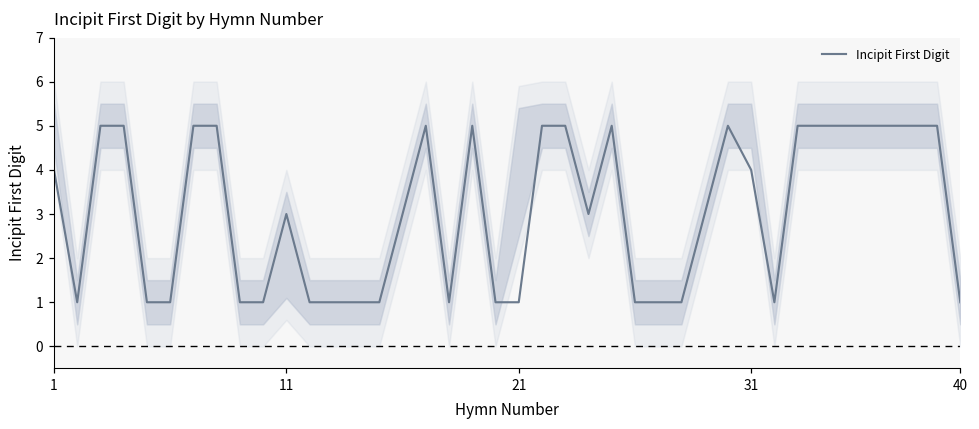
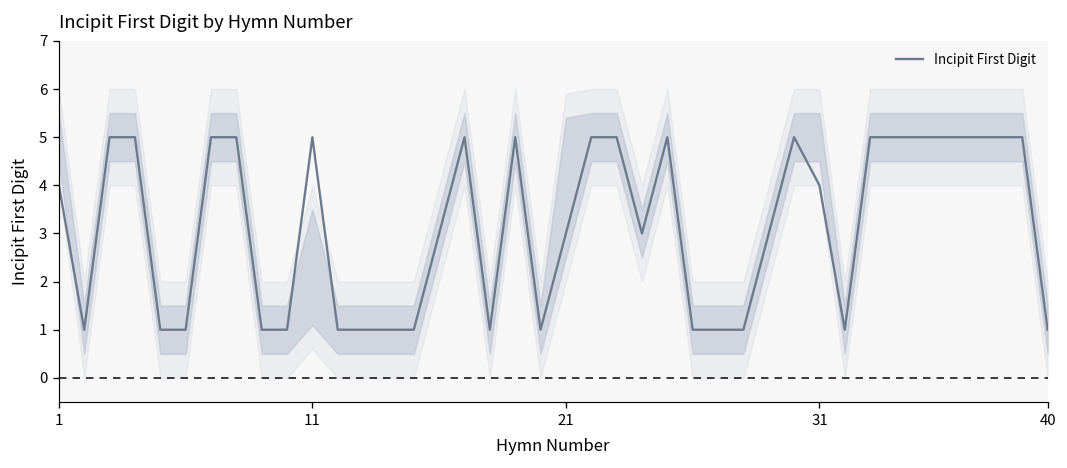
Incipit First Digit, 11: 3 -> 5
Incipit First Digit, 21: 1 -> 3
